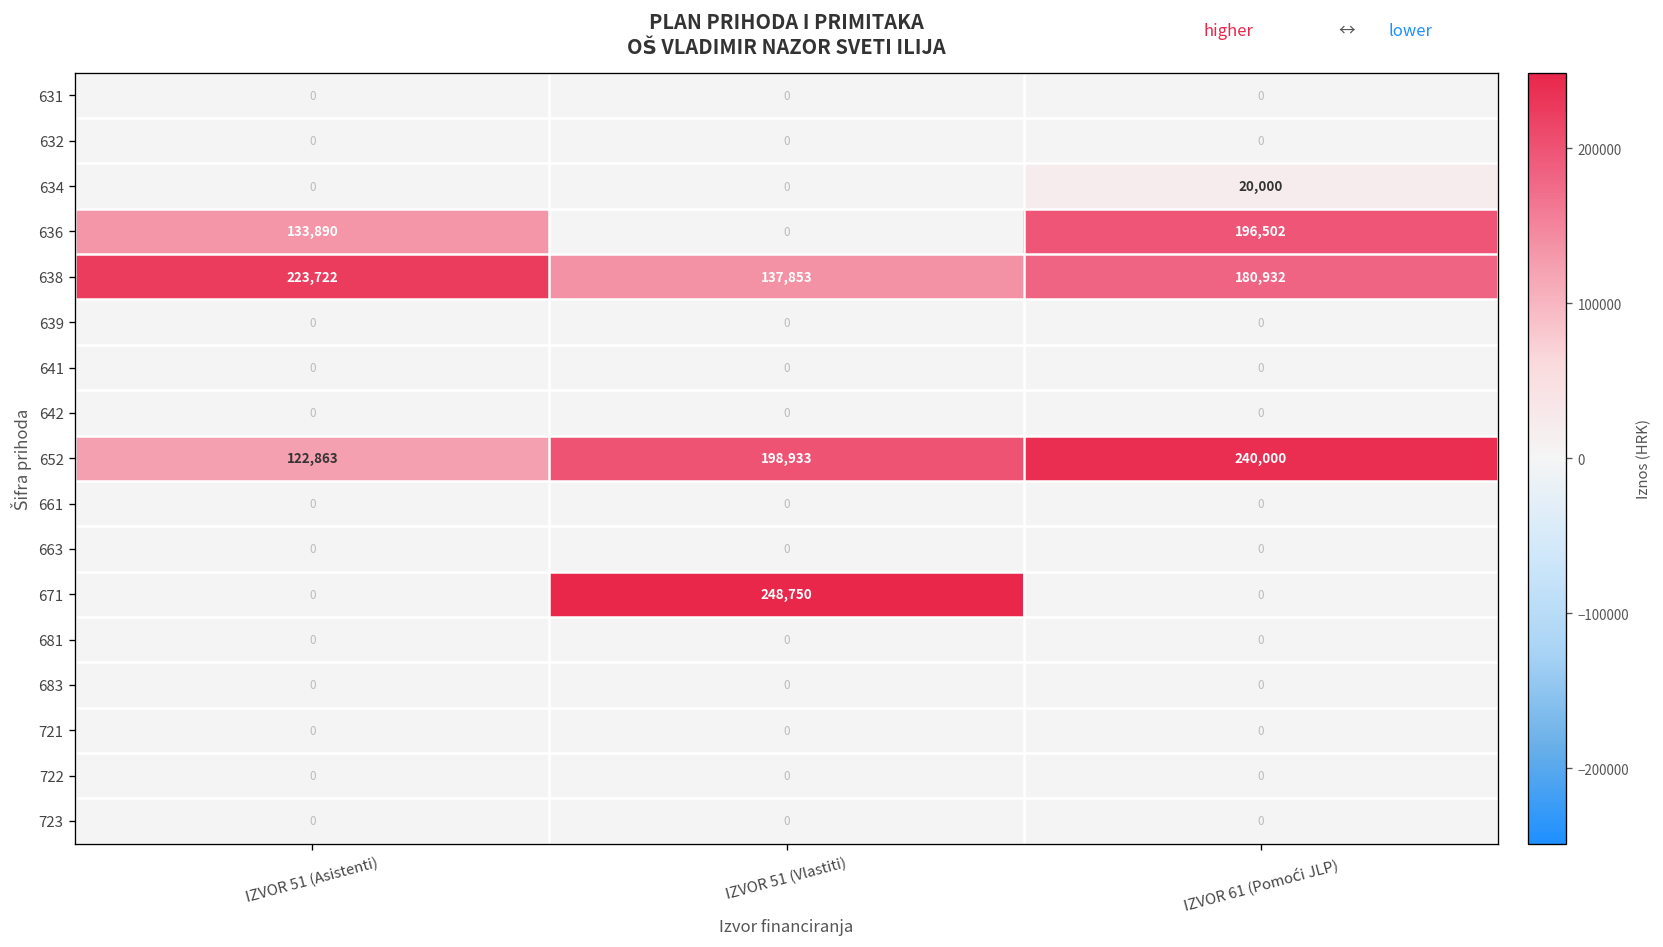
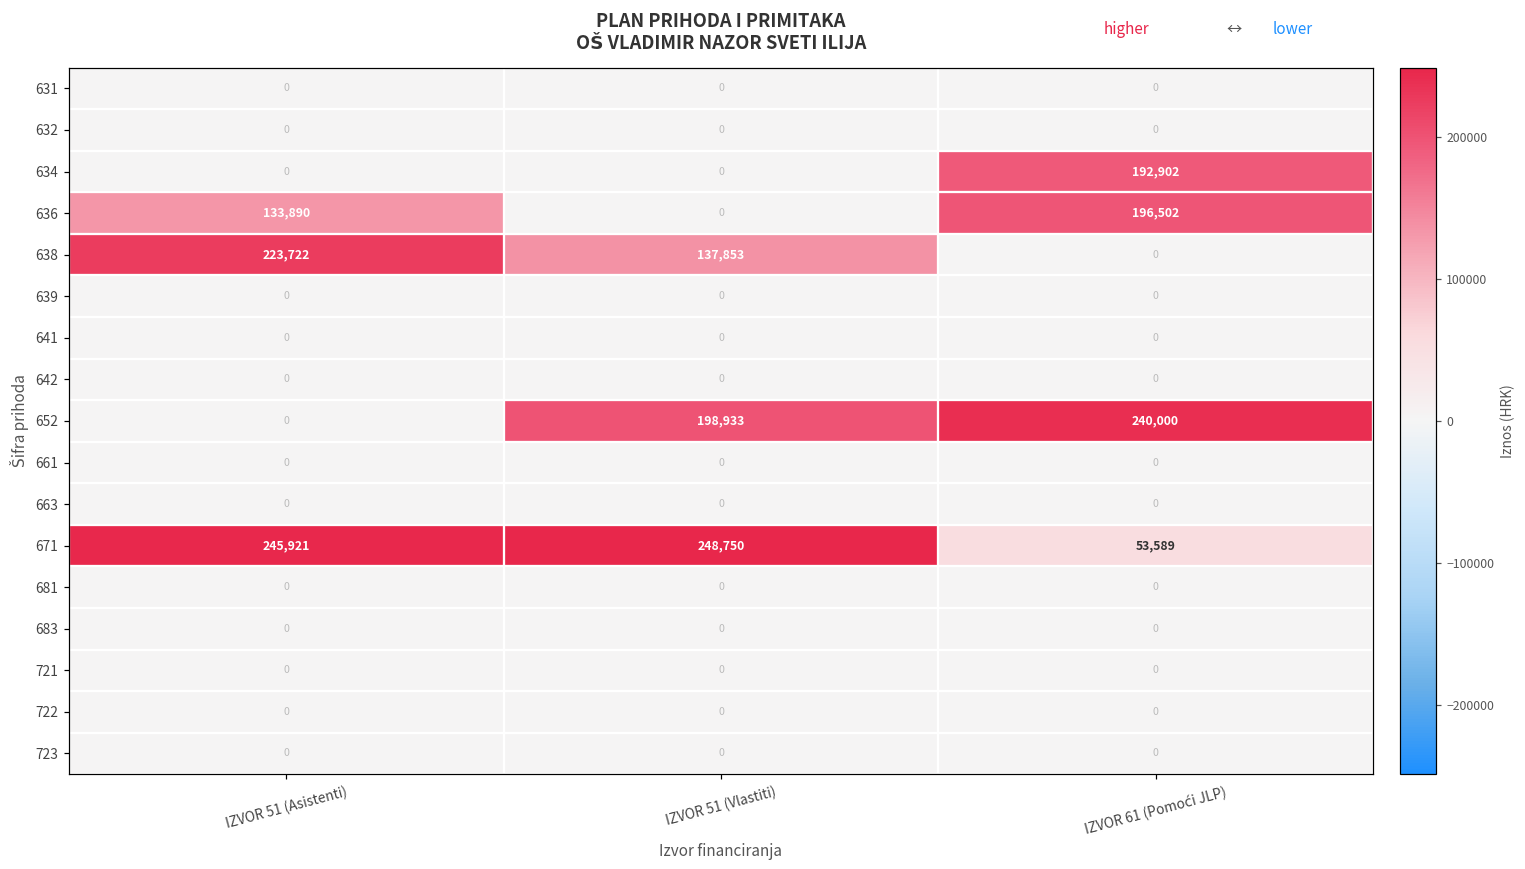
634, IZVOR 61 (Pomoći JLP): 20,000 -> 192,902
638, IZVOR 61 (Pomoći JLP): 180,932 -> 0
652, IZVOR 51 (Asistenti): 122,863 -> 0
671, IZVOR 51 (Asistenti): 0 -> 245,921
671, IZVOR 61 (Pomoći JLP): 0 -> 53,589
